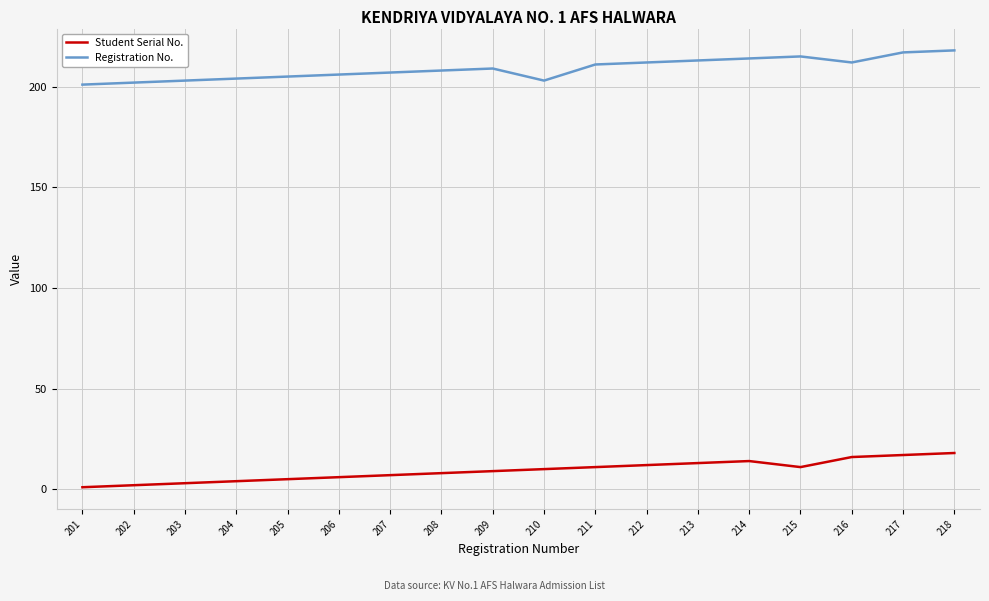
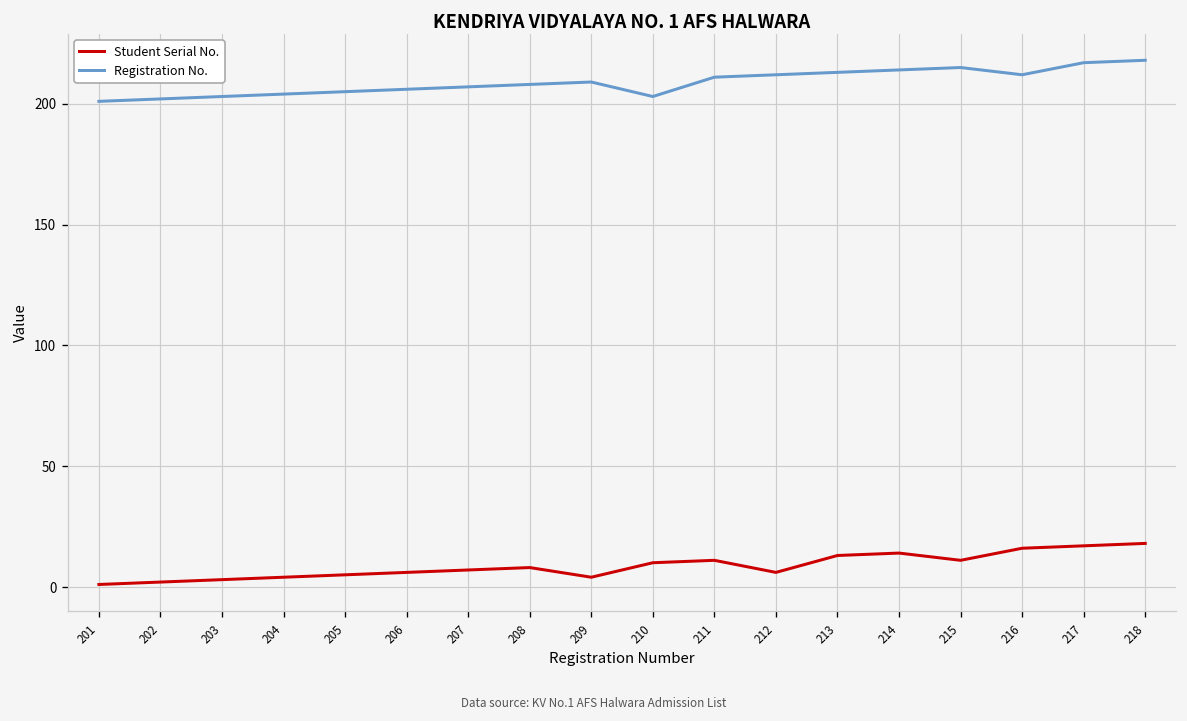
Student Serial No., 209: 9 -> 4
Student Serial No., 212: 12 -> 6
